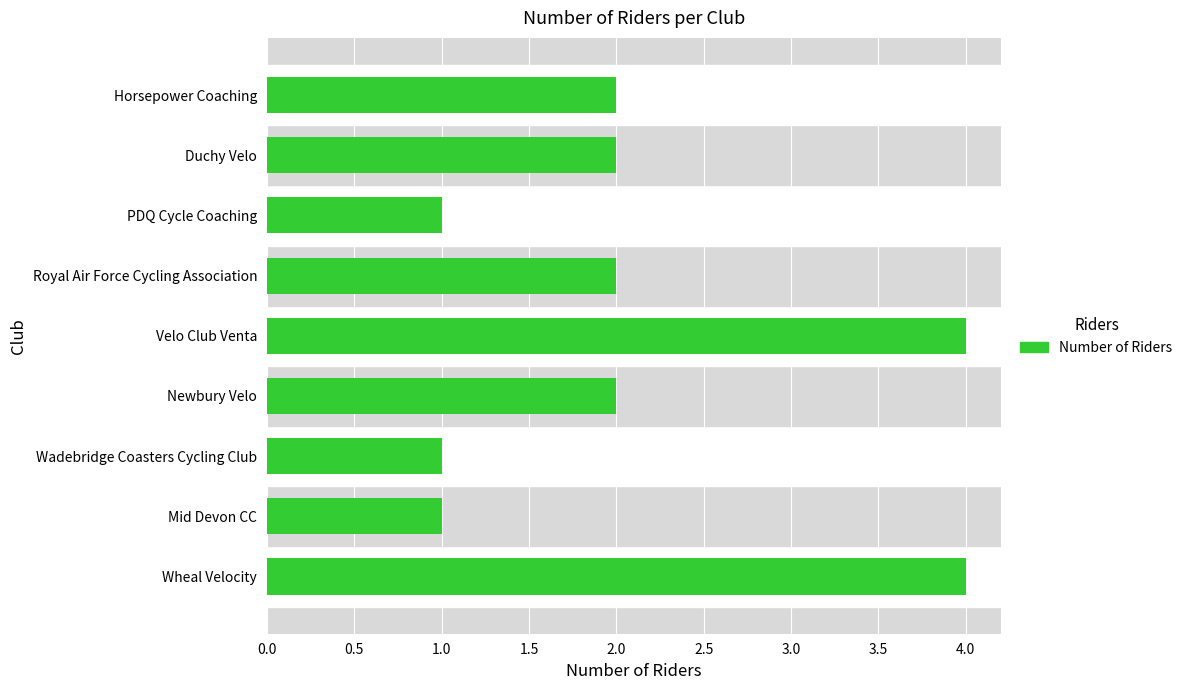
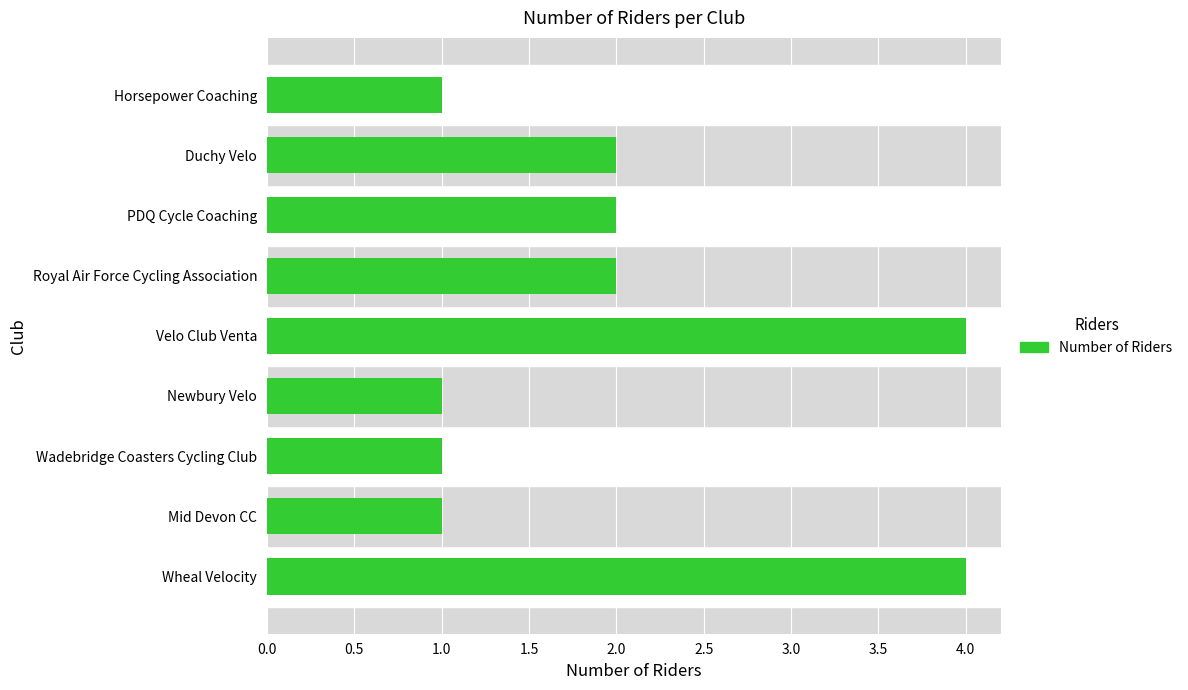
Horsepower Coaching: 2 -> 1
PDQ Cycle Coaching: 1 -> 2
Newbury Velo: 2 -> 1
